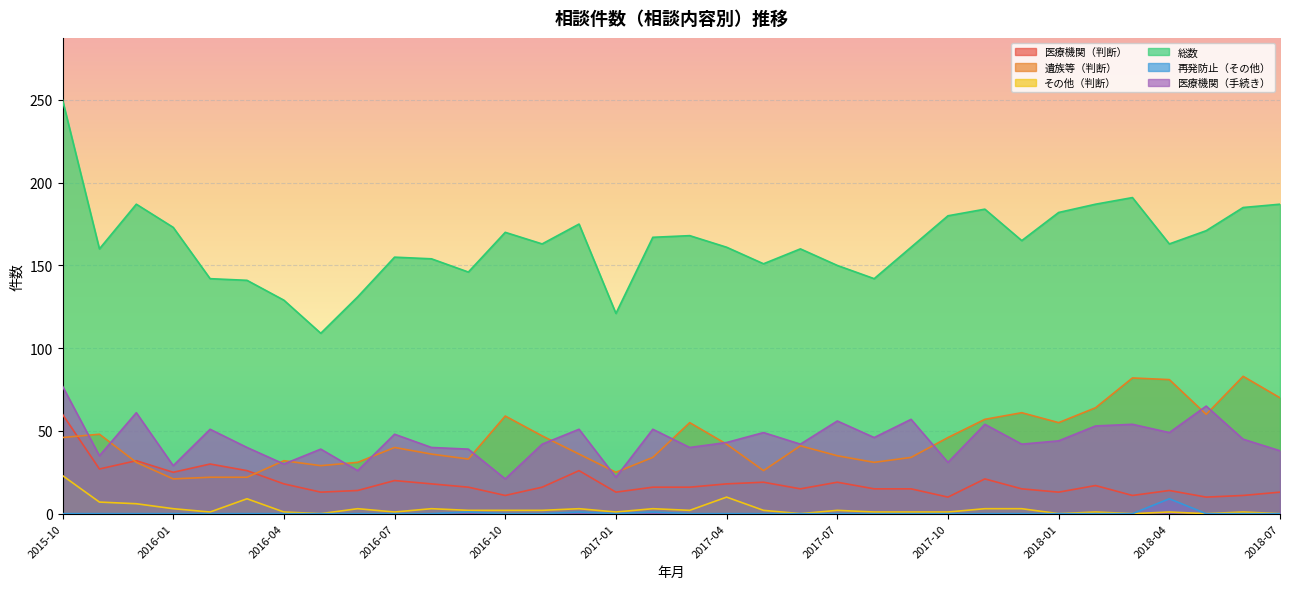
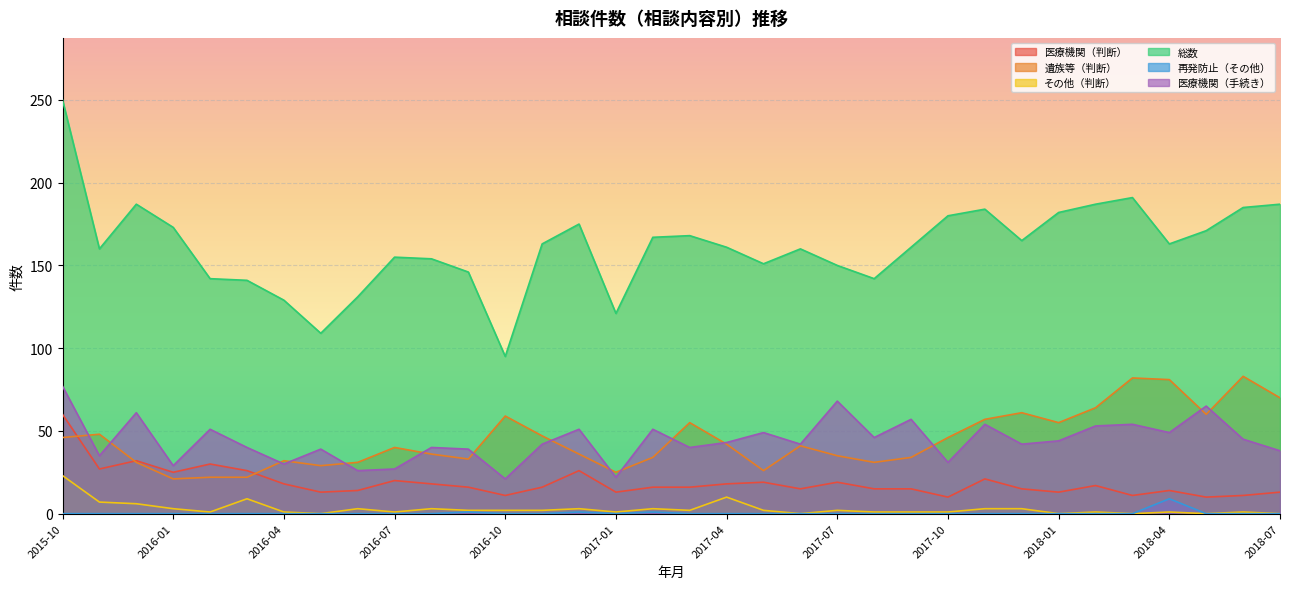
医療機関（手続き）, 2016-07: 48 -> 27
総数, 2016-10: 170 -> 95
医療機関（手続き）, 2017-07: 56 -> 68
